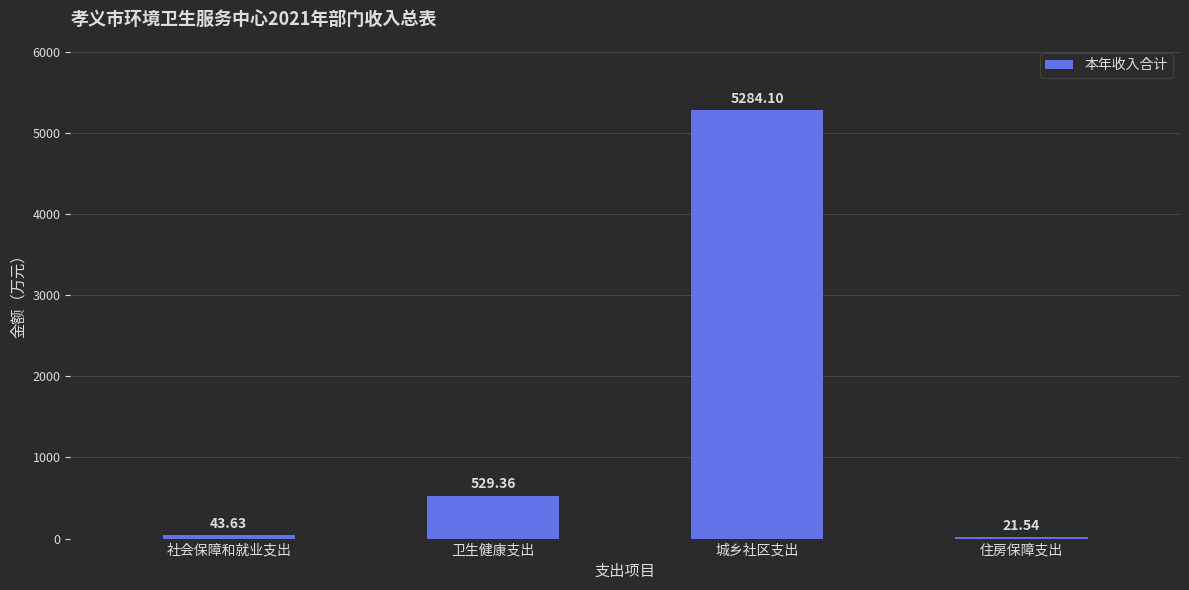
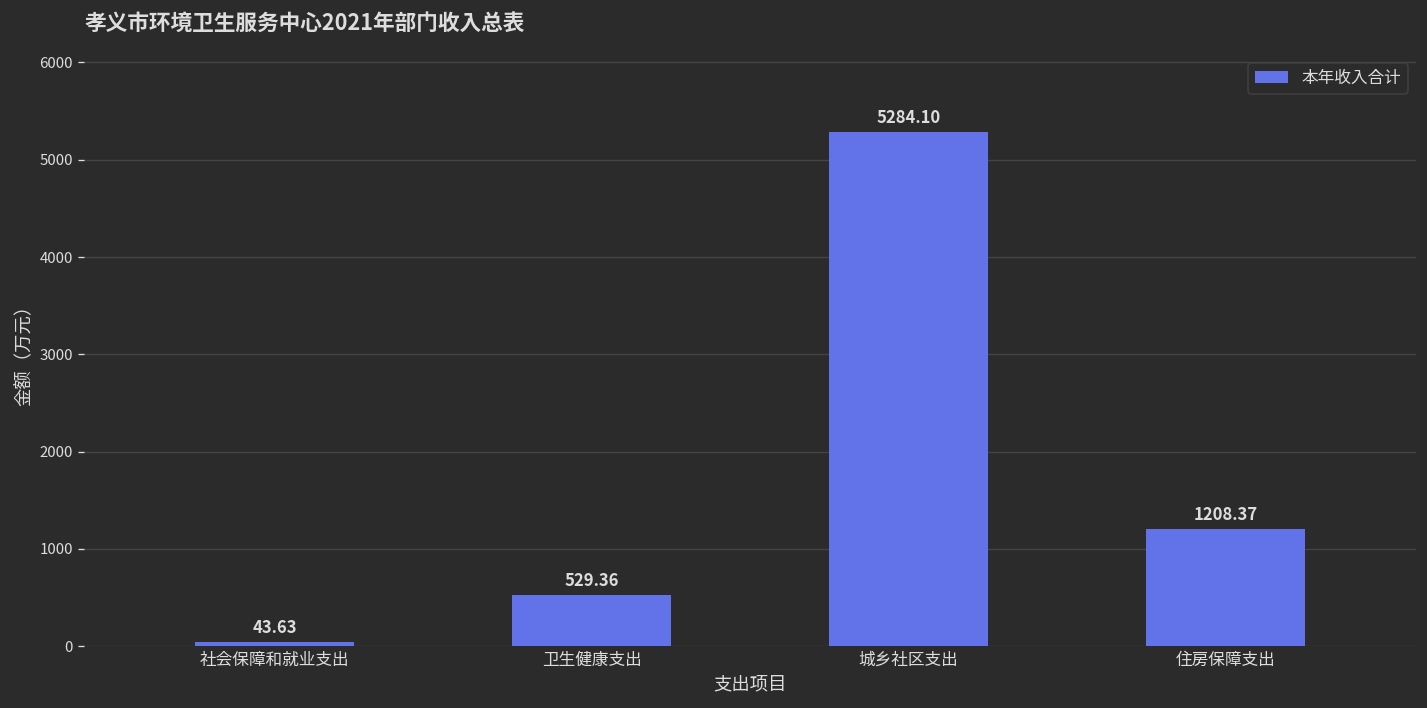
住房保障支出: 21.54 -> 1208.37
